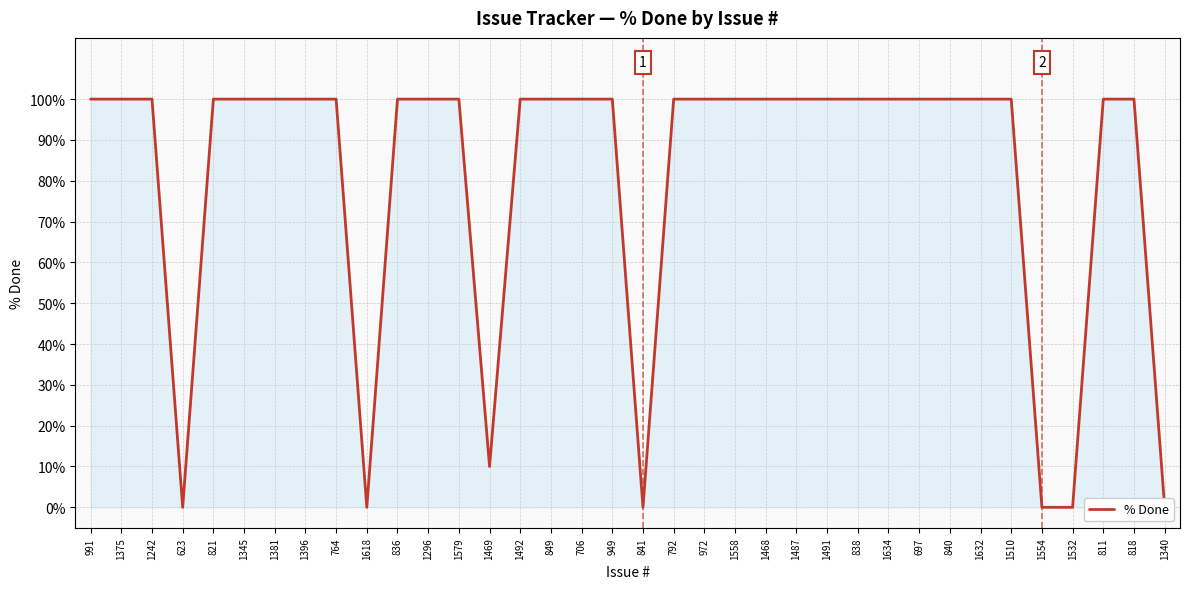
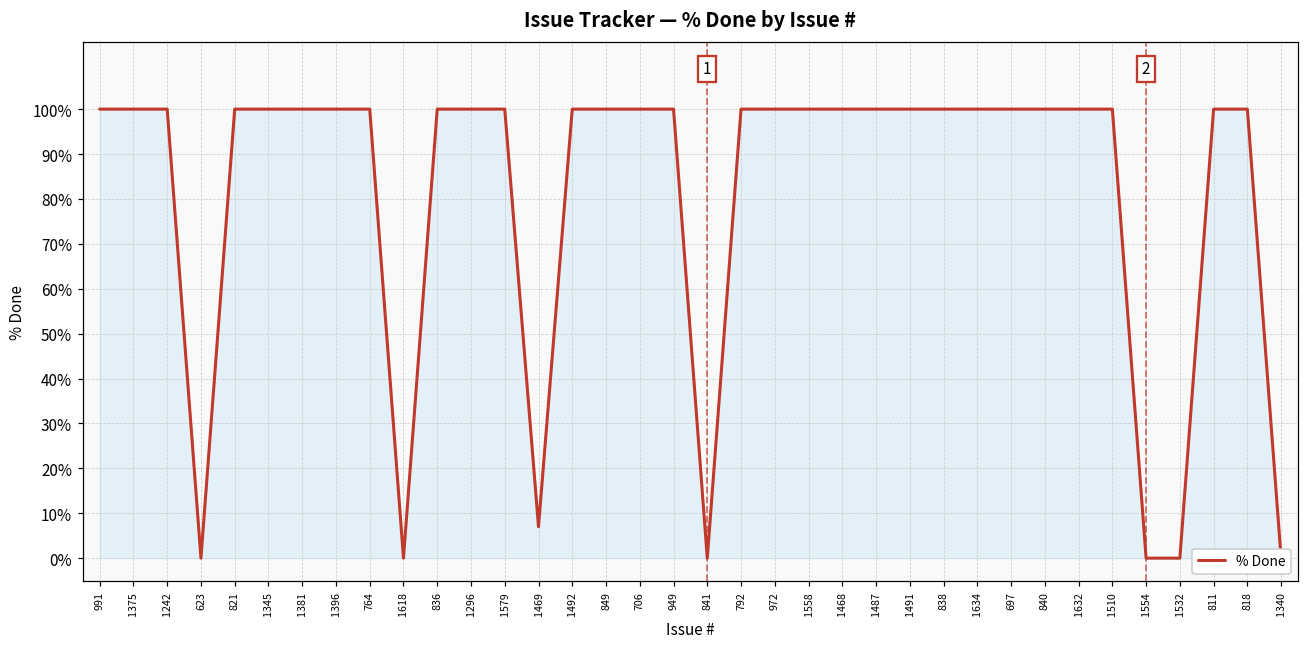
1469: 10% -> 7%
